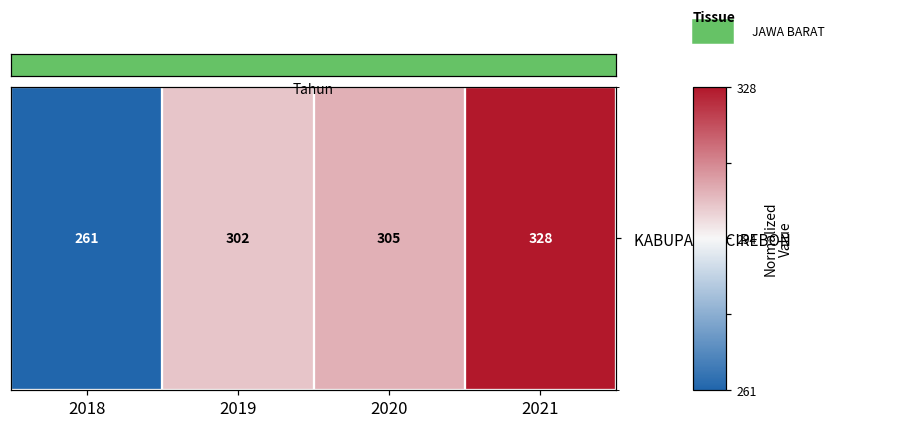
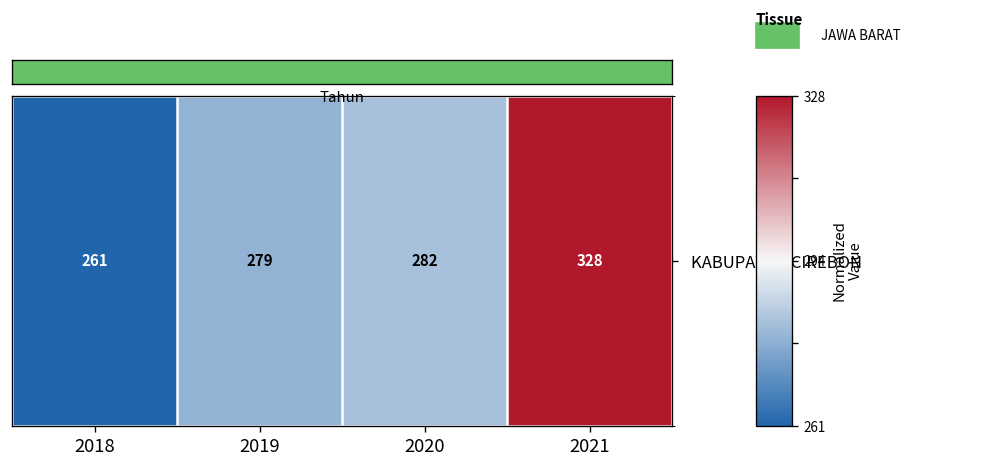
Jumlah Rumah Makan - Jawa Barat, KABUPATEN CIREBON, 2019: 302 -> 279
Jumlah Rumah Makan - Jawa Barat, KABUPATEN CIREBON, 2020: 305 -> 282
